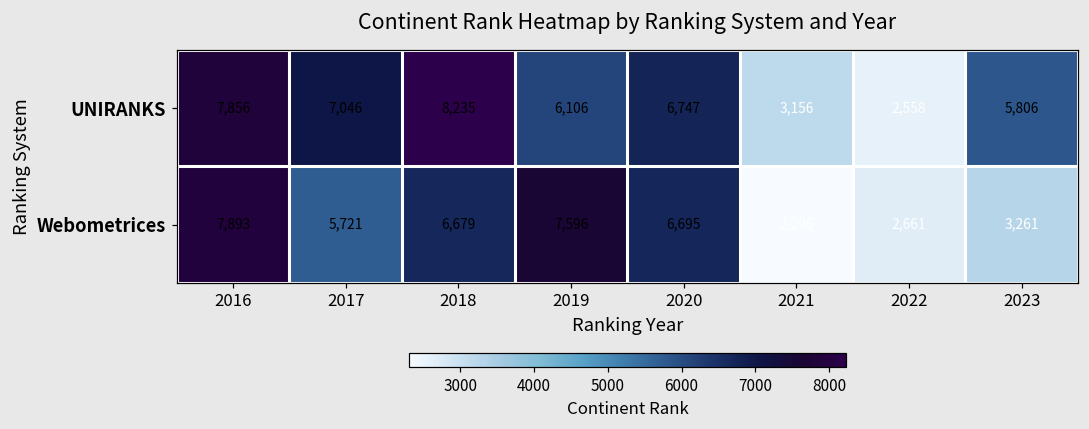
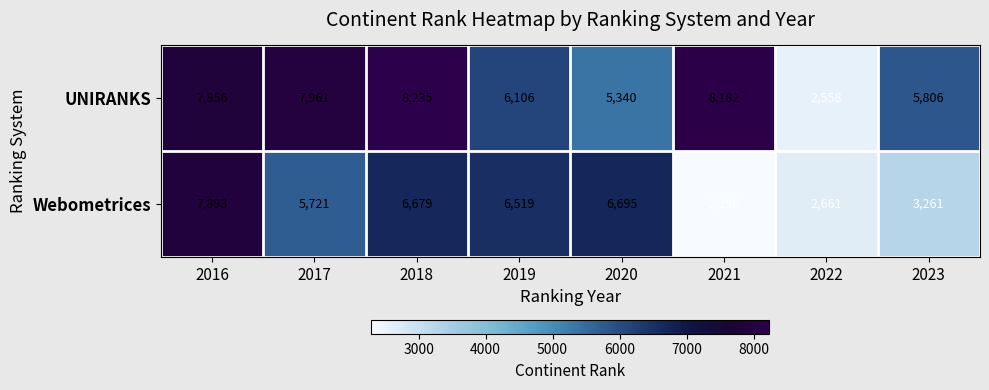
UNIRANKS, 2017: 7,046 -> 7,961
UNIRANKS, 2020: 6,747 -> 5,340
UNIRANKS, 2021: 3,156 -> 8,182
Webometrices, 2019: 7,596 -> 6,519
